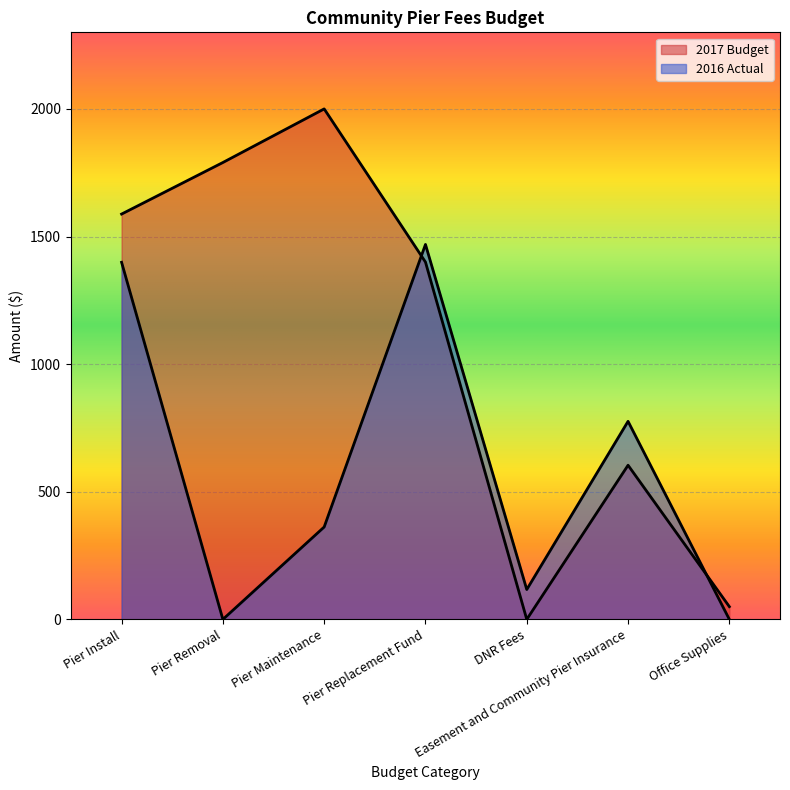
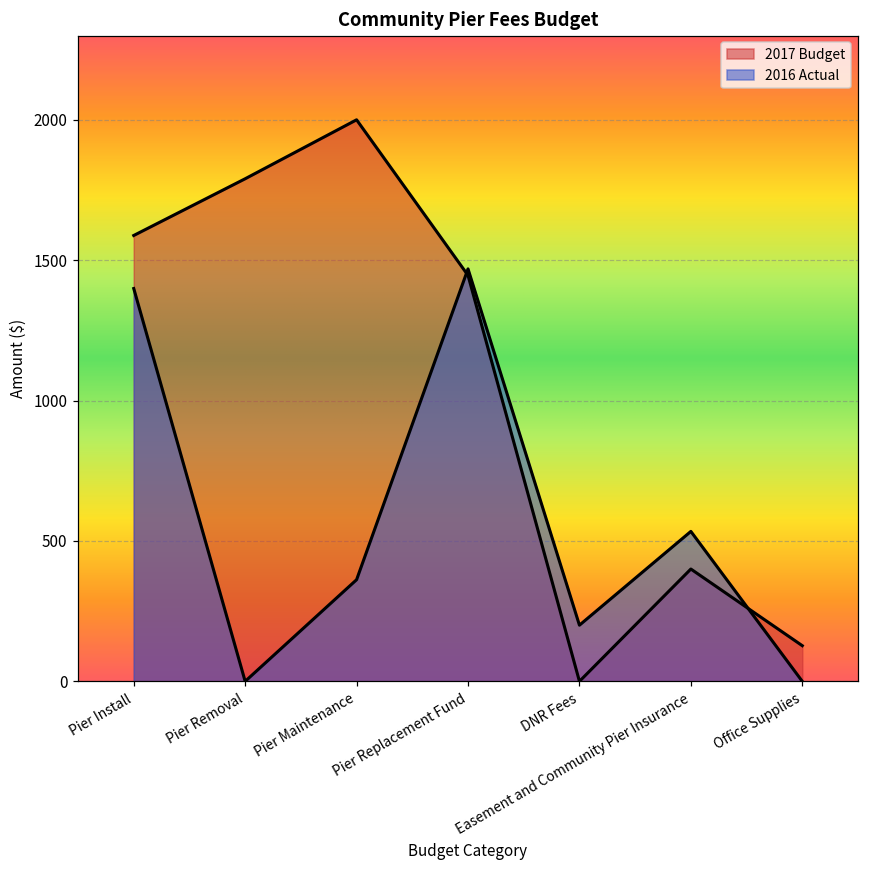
2017 Budget, Pier Replacement Fund: 1400 -> 1450
2016 Actual, DNR Fees: 120 -> 200
2017 Budget, Easement and Community Pier Insurance: 600 -> 400
2016 Actual, Easement and Community Pier Insurance: 780 -> 530
2017 Budget, Office Supplies: 50 -> 130
